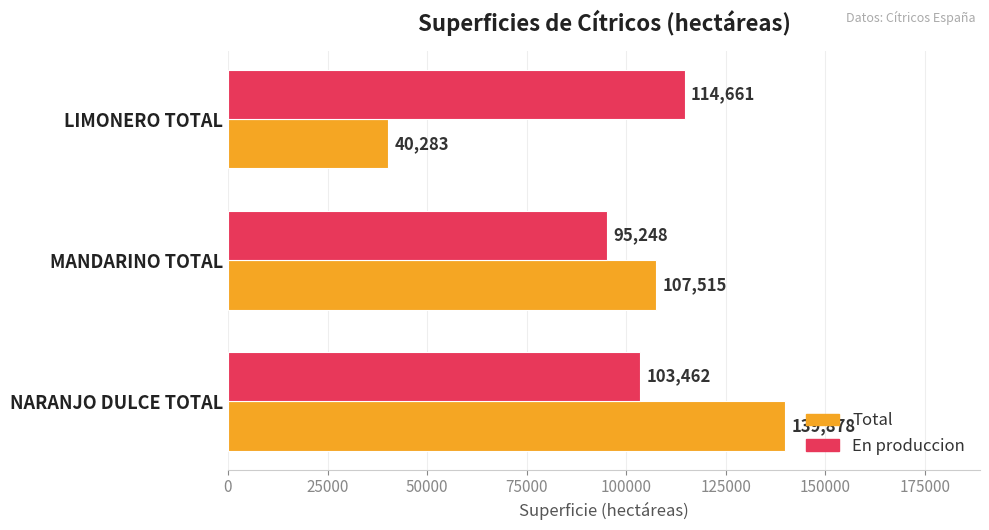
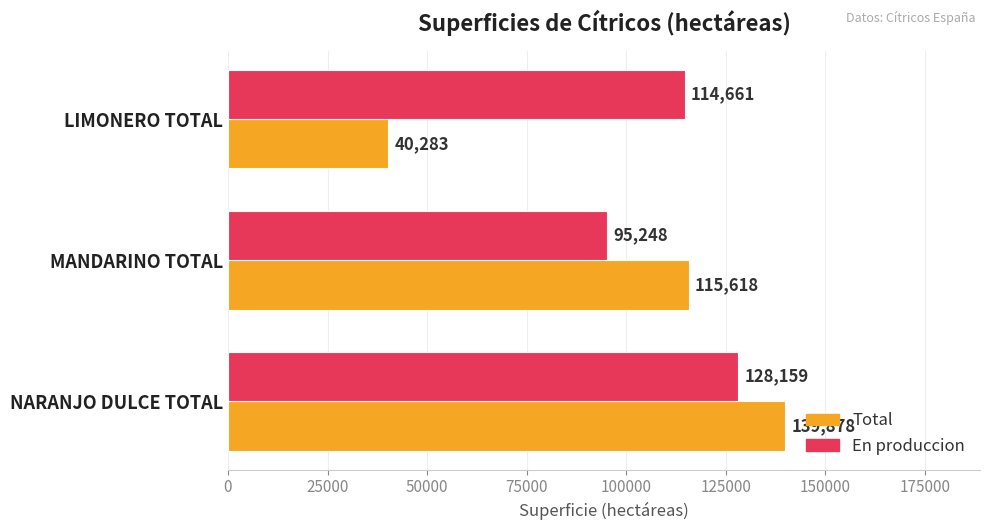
Total, MANDARINO TOTAL: 107,515 -> 115,618
En produccion, NARANJO DULCE TOTAL: 103,462 -> 128,159
